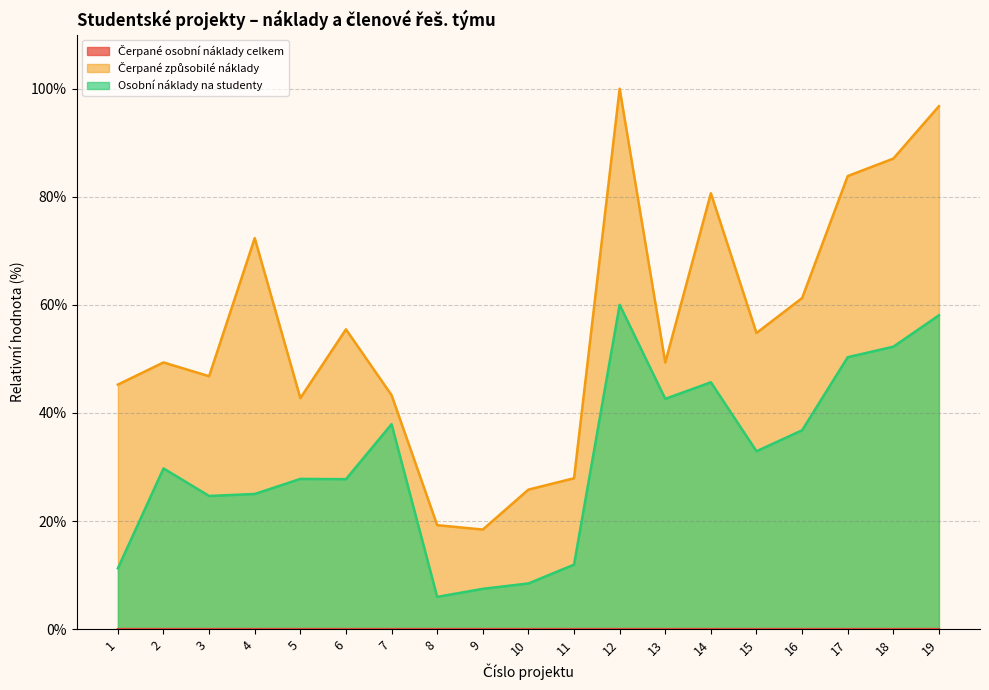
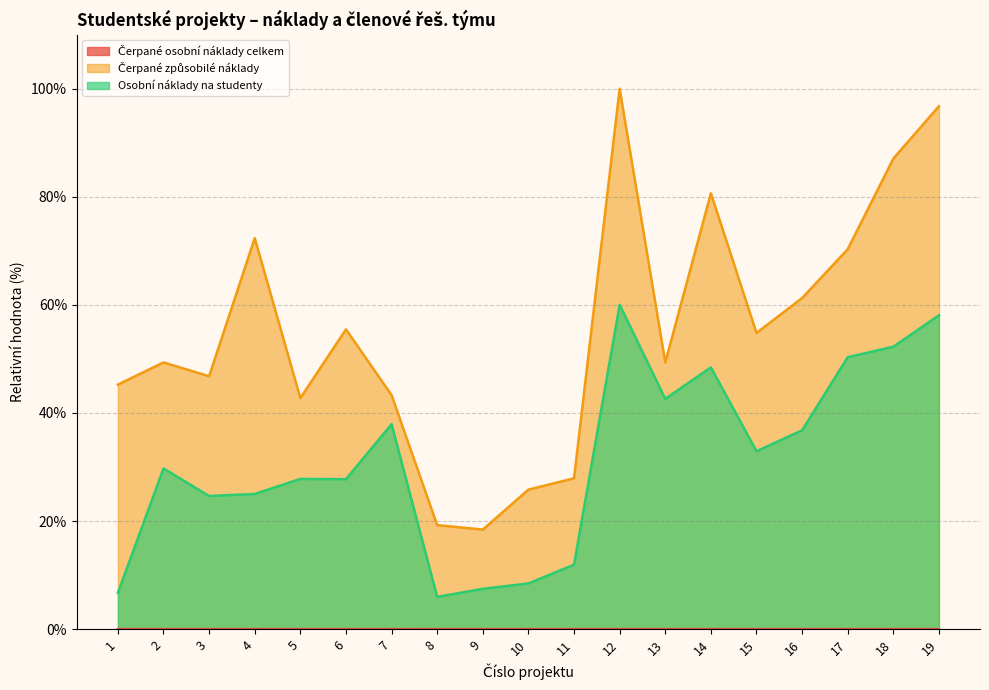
Osobní náklady na studenty, 1: 11% -> 7%
Osobní náklady na studenty, 14: 46% -> 48%
Čerpané způsobilé náklady, 17: 84% -> 70%
